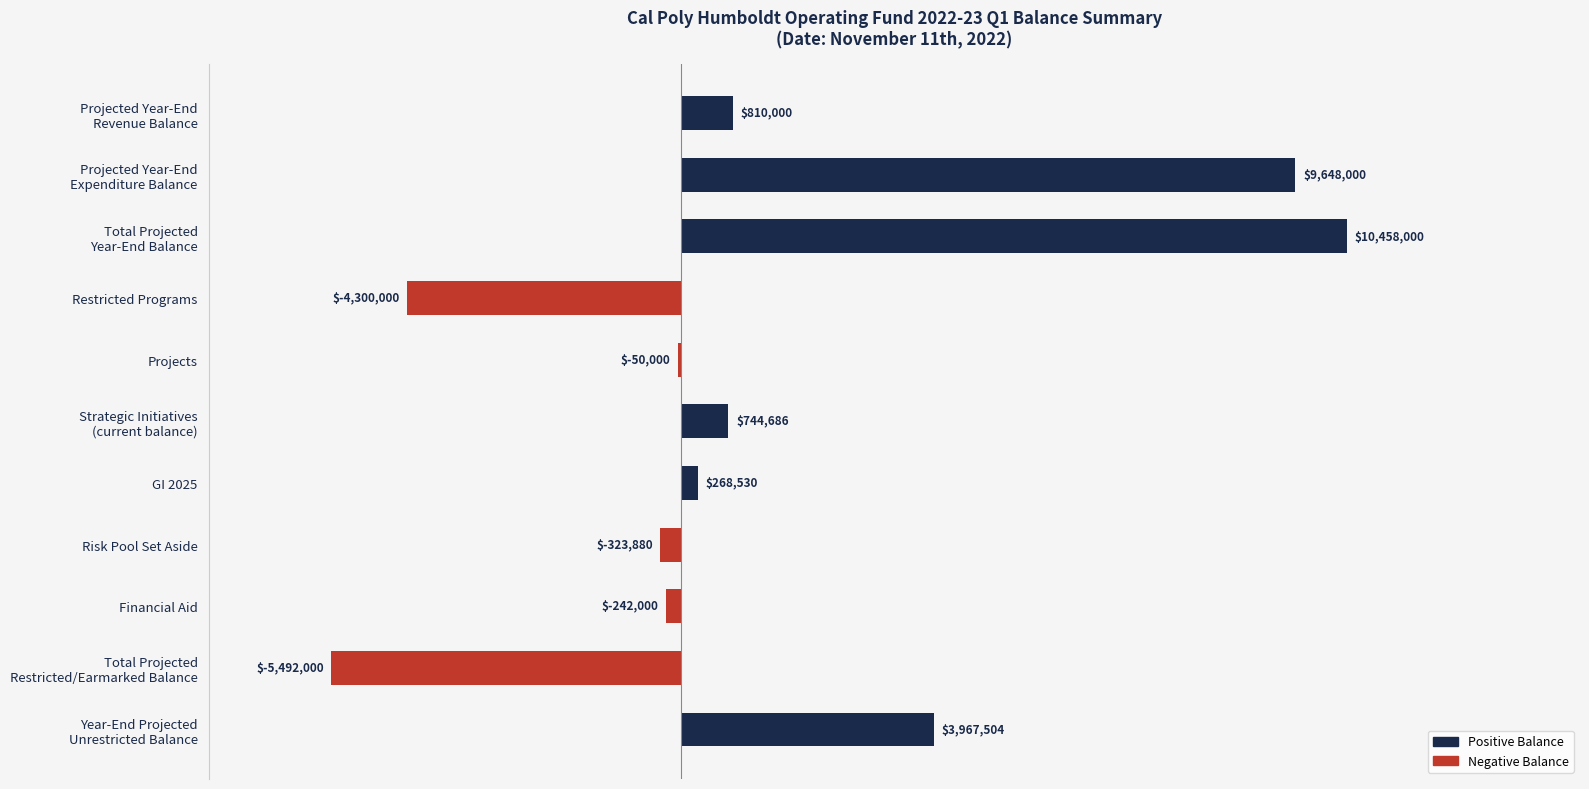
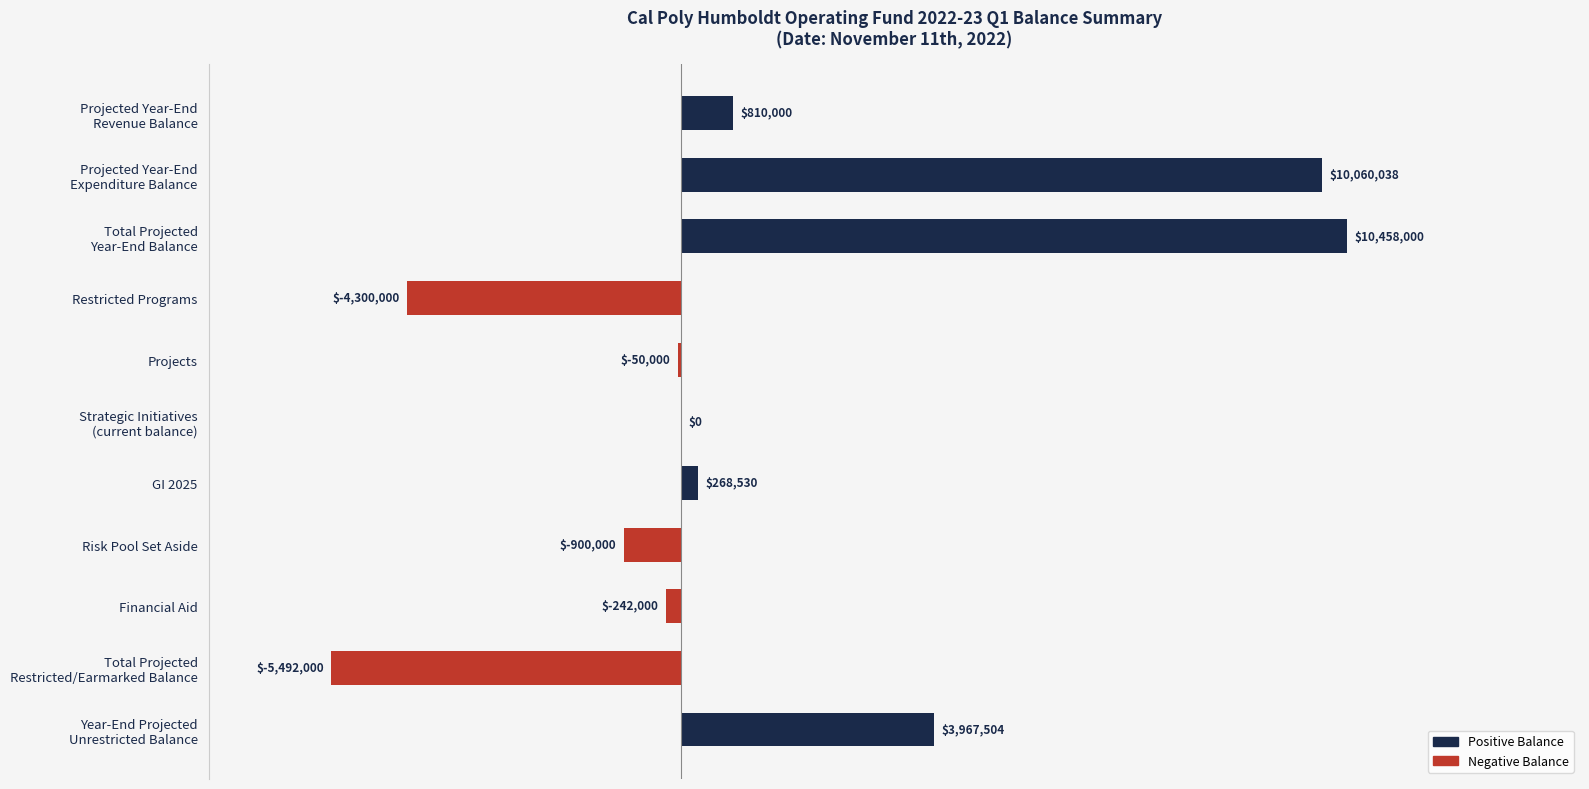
Projected Year-End Expenditure Balance: $9,648,000 -> $10,060,038
Strategic Initiatives (current balance): $744,686 -> $0
Risk Pool Set Aside: $-323,880 -> $-900,000
